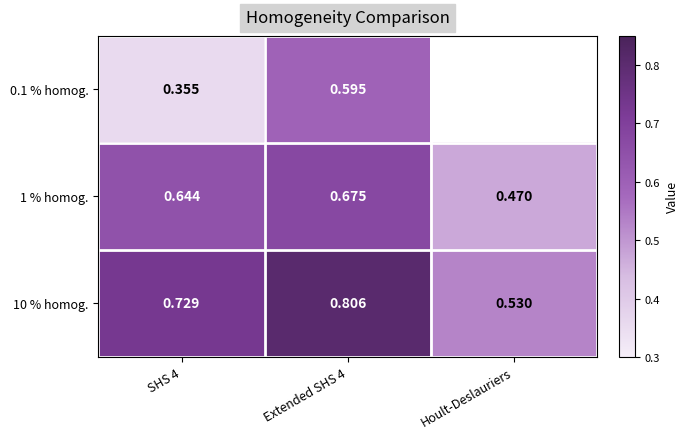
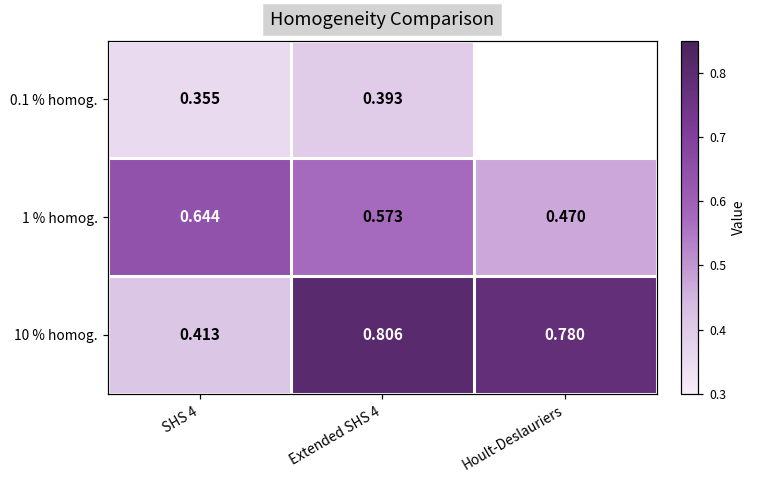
0.1 % homog., Extended SHS 4: 0.595 -> 0.393
1 % homog., Extended SHS 4: 0.675 -> 0.573
10 % homog., SHS 4: 0.729 -> 0.413
10 % homog., Hoult-Deslauriers: 0.530 -> 0.780
